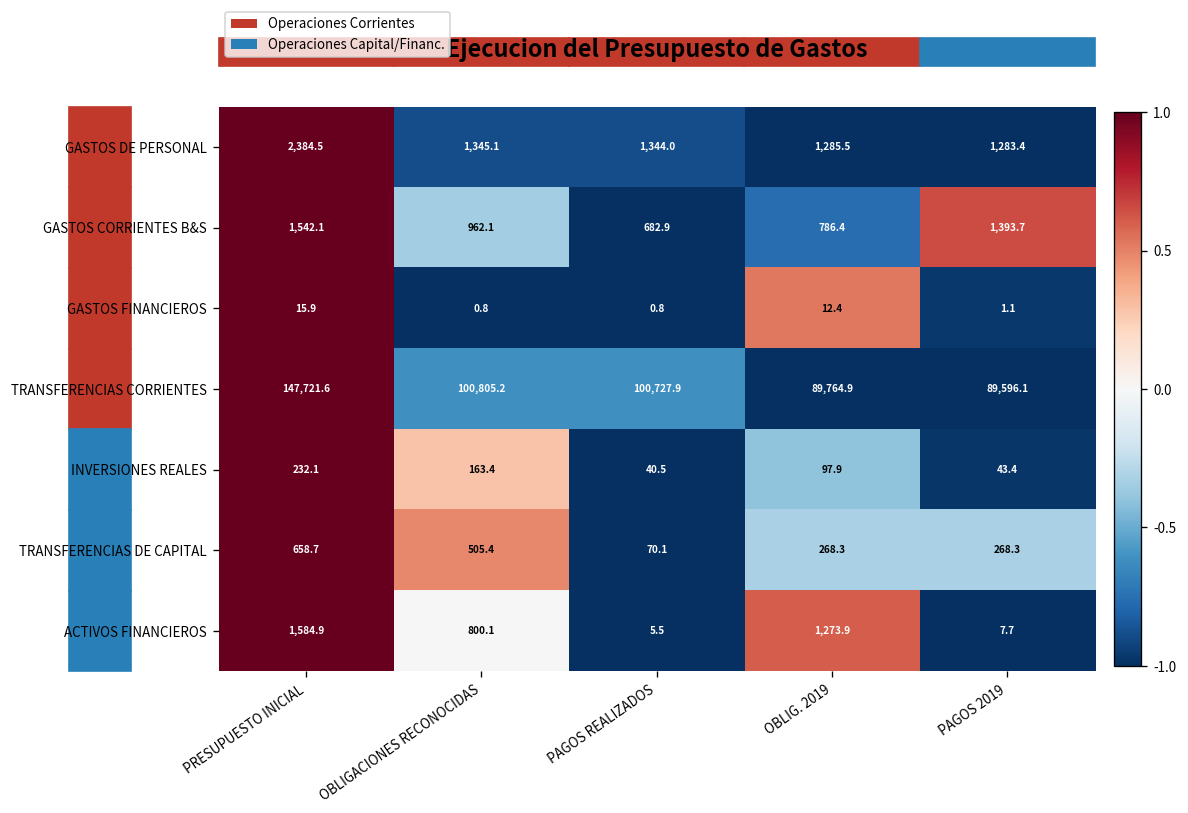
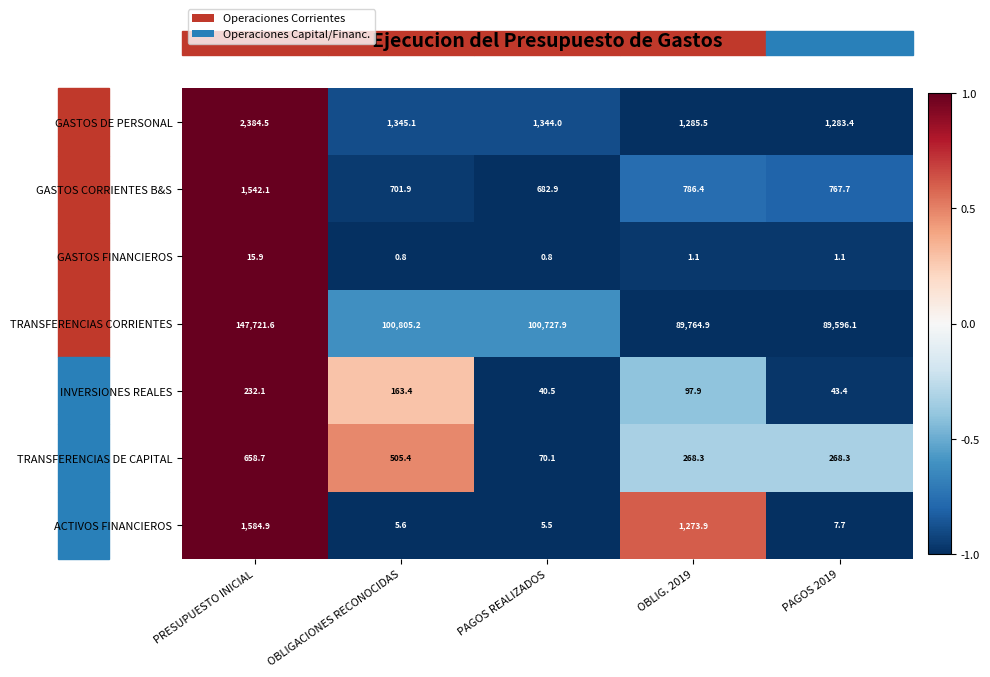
GASTOS CORRIENTES B&S, OBLIGACIONES RECONOCIDAS: 962.1 -> 701.9
GASTOS CORRIENTES B&S, PAGOS 2019: 1,393.7 -> 767.7
GASTOS FINANCIEROS, OBLIG. 2019: 12.4 -> 1.1
ACTIVOS FINANCIEROS, OBLIGACIONES RECONOCIDAS: 800.1 -> 5.6
